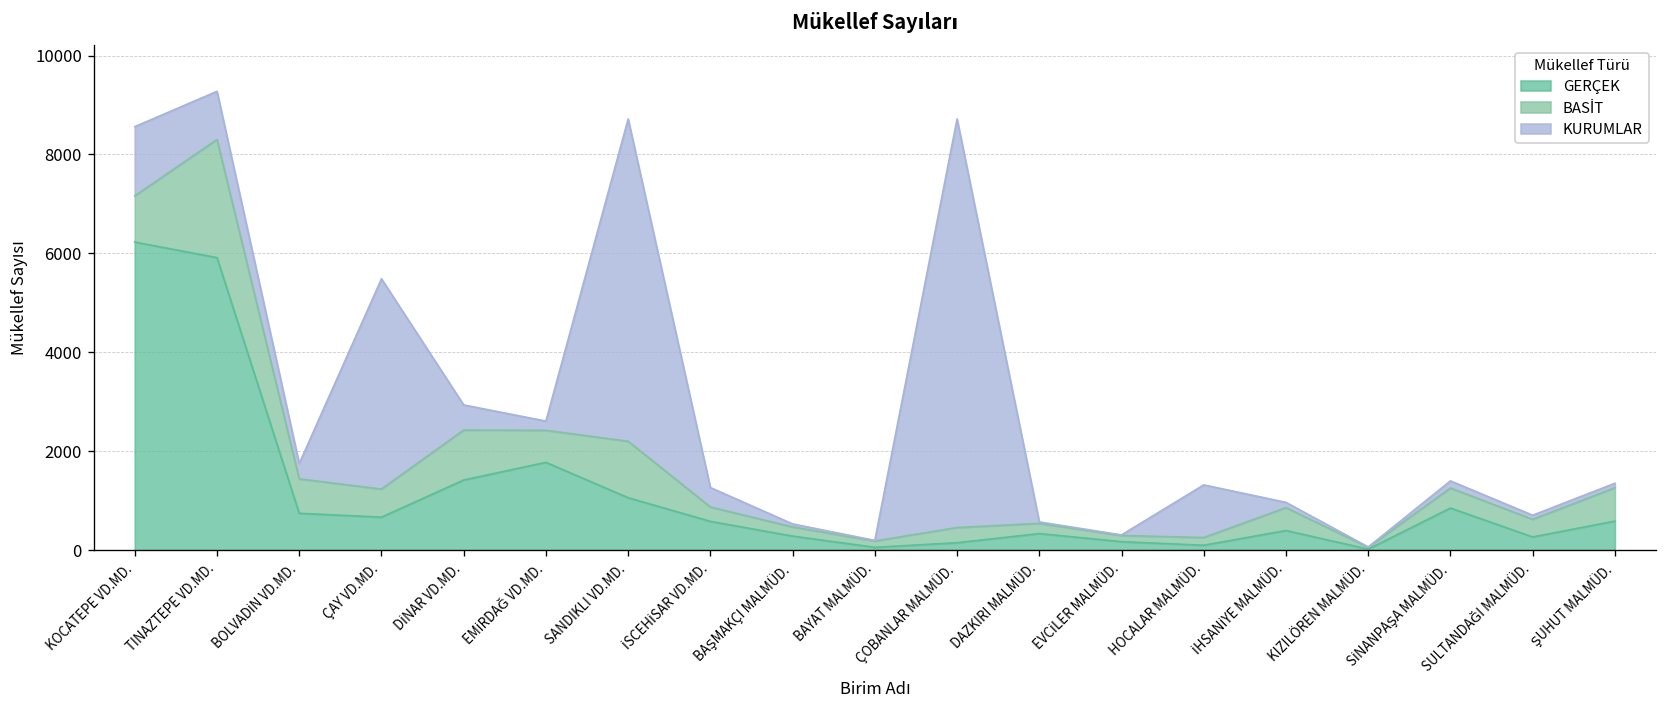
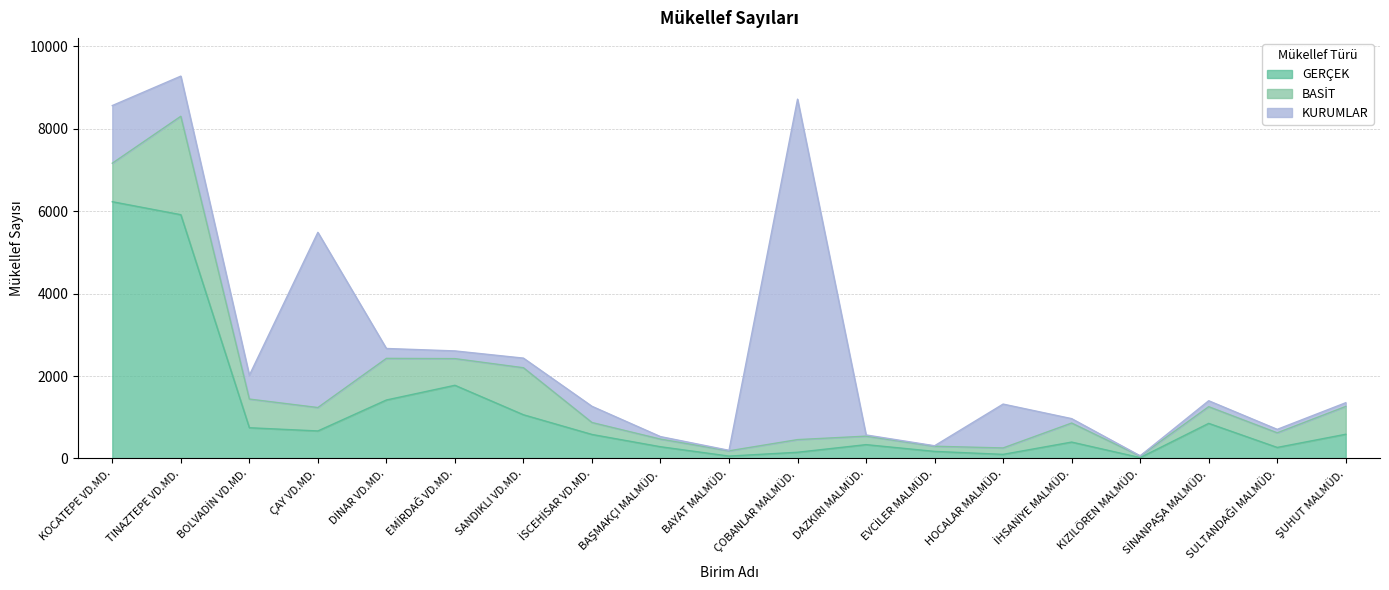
KURUMLAR, BOLVADİN VD.MD.: 300 -> 600
KURUMLAR, DİNAR VD.MD.: 500 -> 200
KURUMLAR, SANDIKLI VD.MD.: 6500 -> 200
